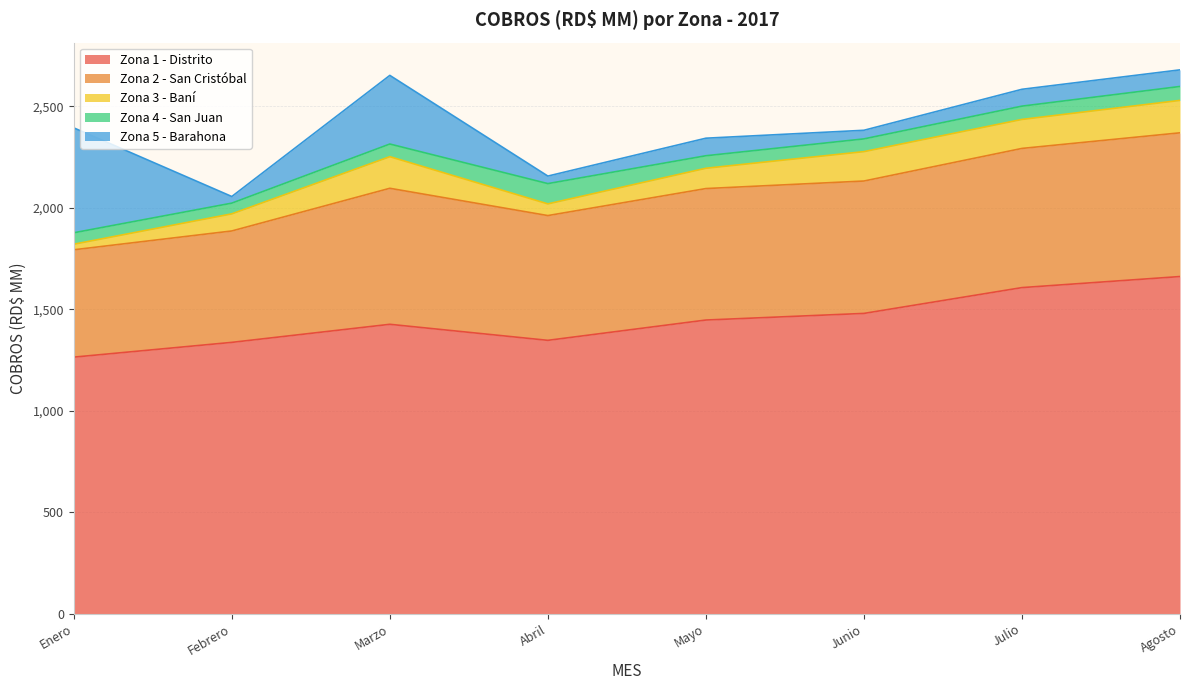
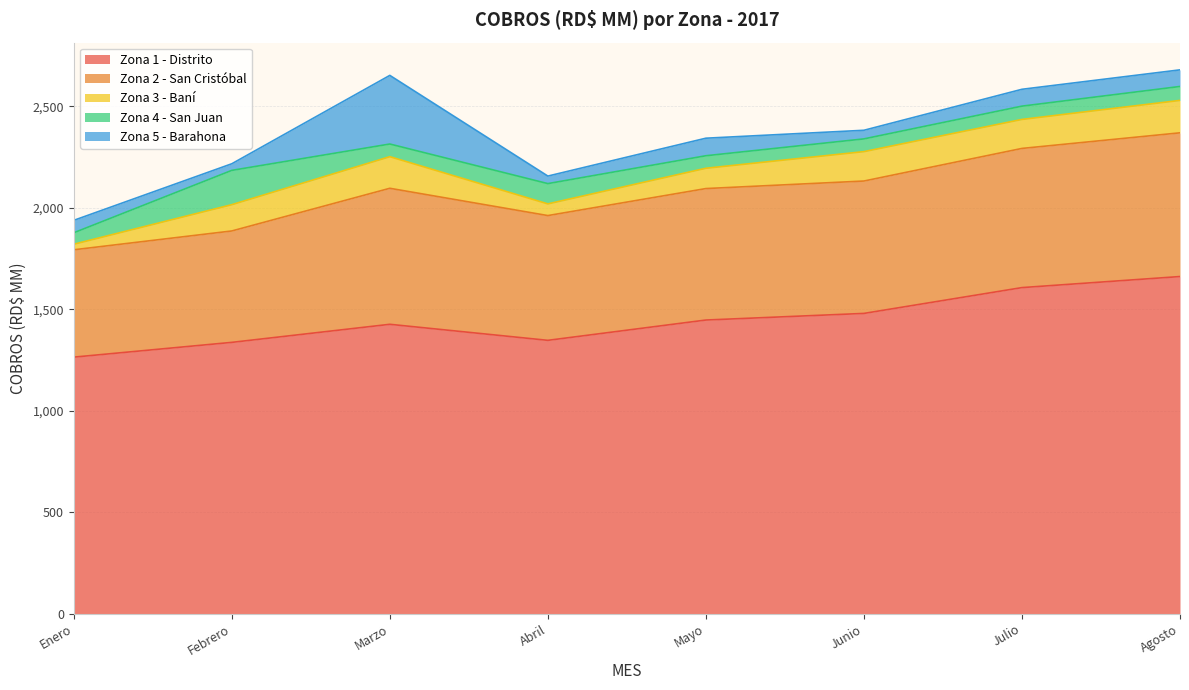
Zona 5 - Barahona, Enero: 520 -> 60
Zona 3 - Baní, Febrero: 80 -> 130
Zona 4 - San Juan, Febrero: 50 -> 170
